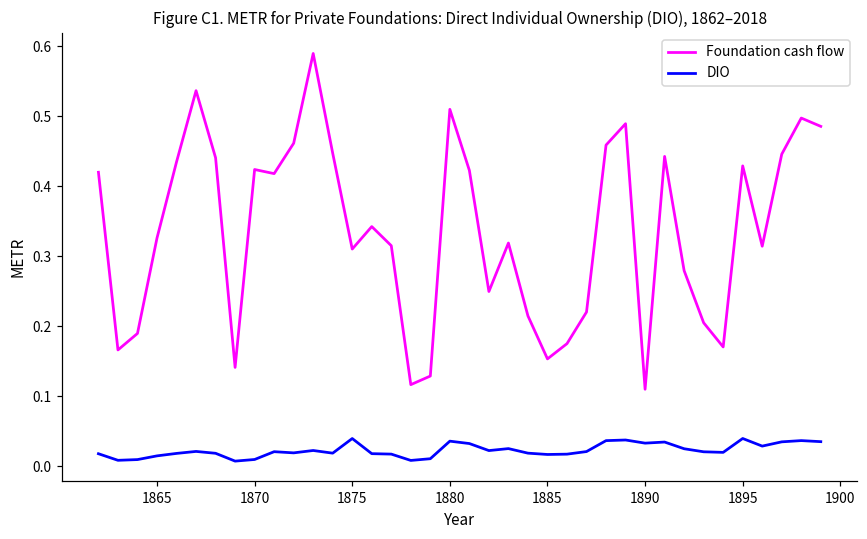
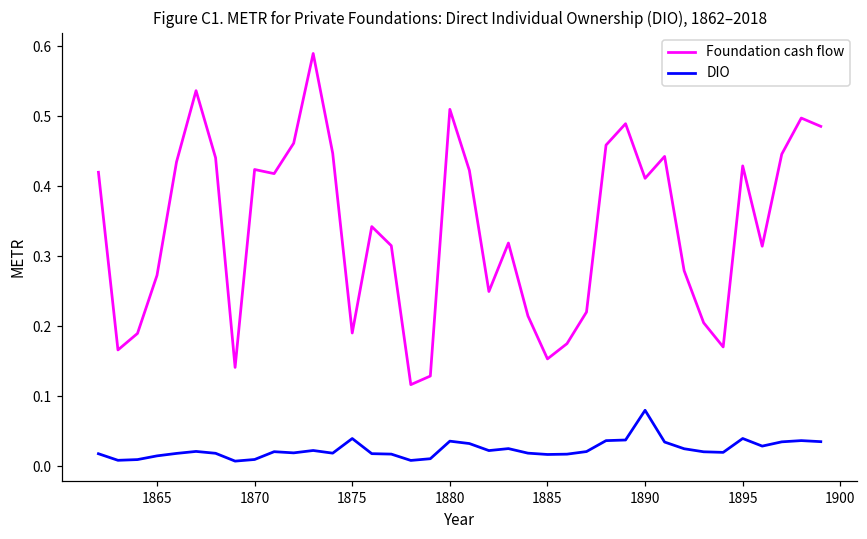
Foundation cash flow, 1865: 0.33 -> 0.27
Foundation cash flow, 1875: 0.31 -> 0.19
Foundation cash flow, 1890: 0.11 -> 0.41
DIO, 1890: 0.03 -> 0.08
